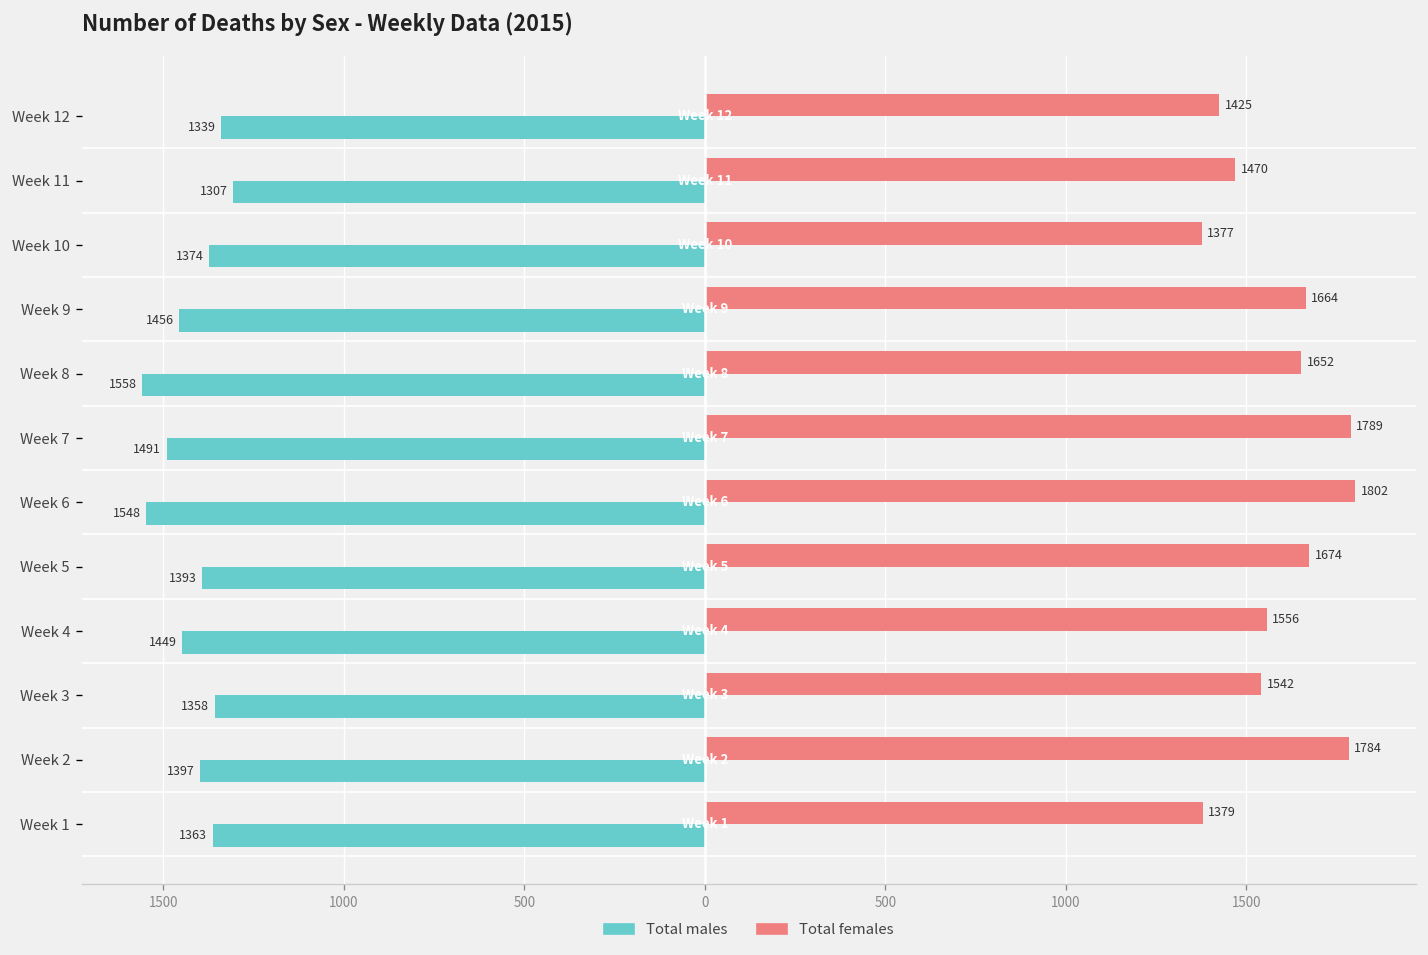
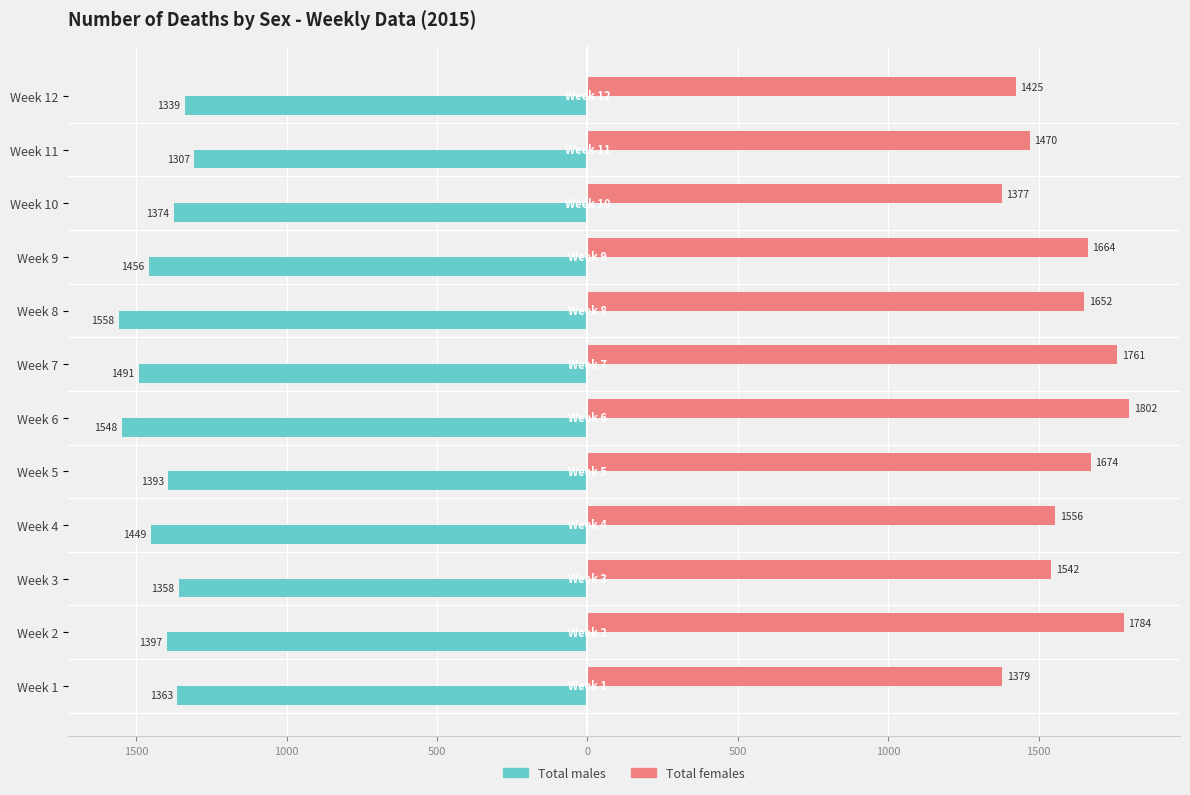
Total females, Week 7: 1789 -> 1761
